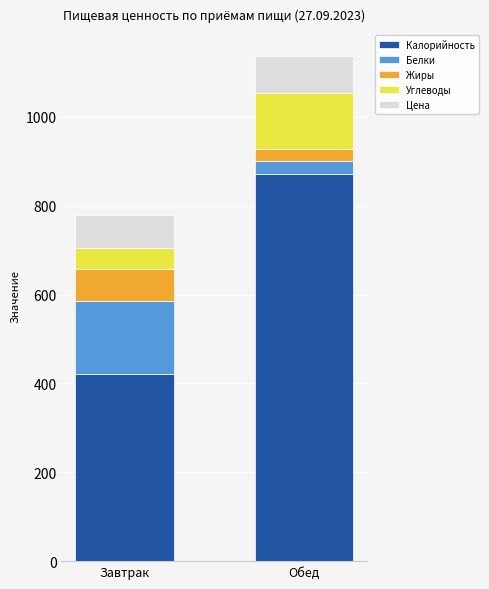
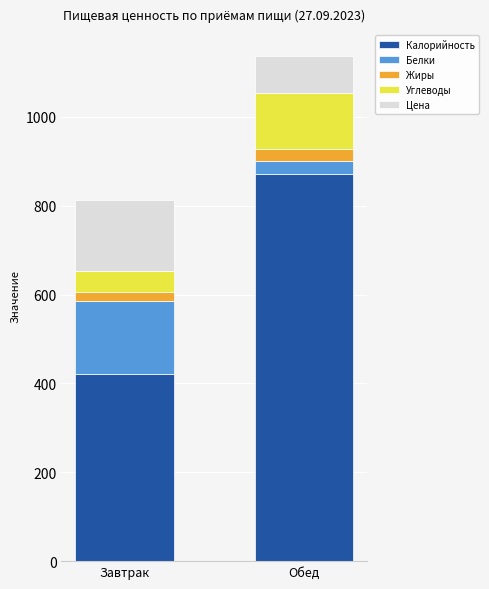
Жиры, Завтрак: 70 -> 20
Цена, Завтрак: 70 -> 160
